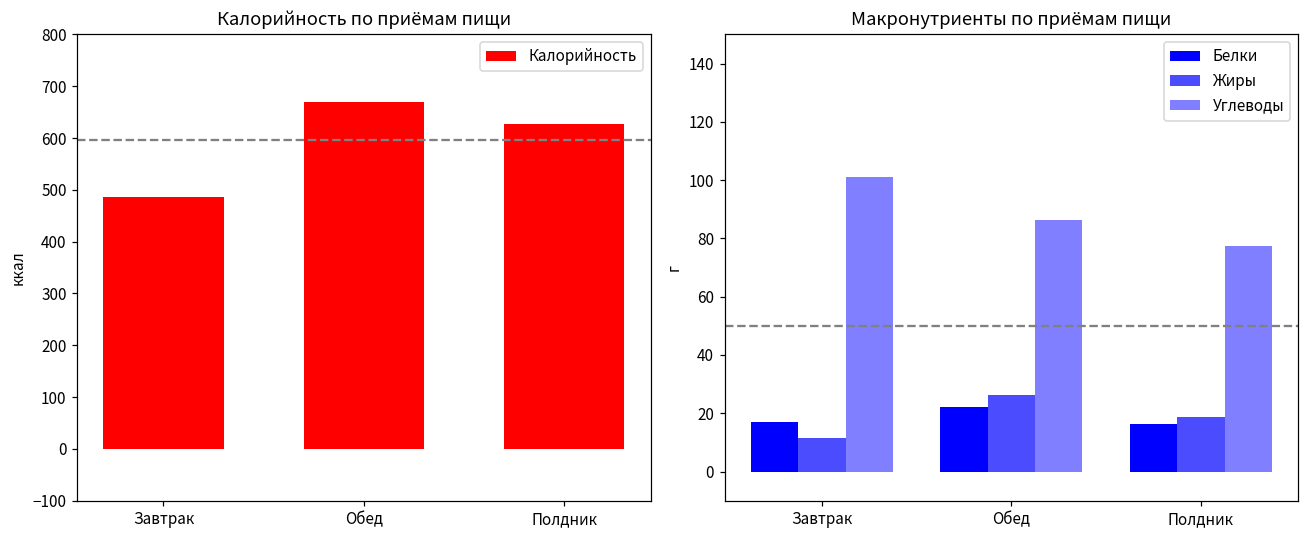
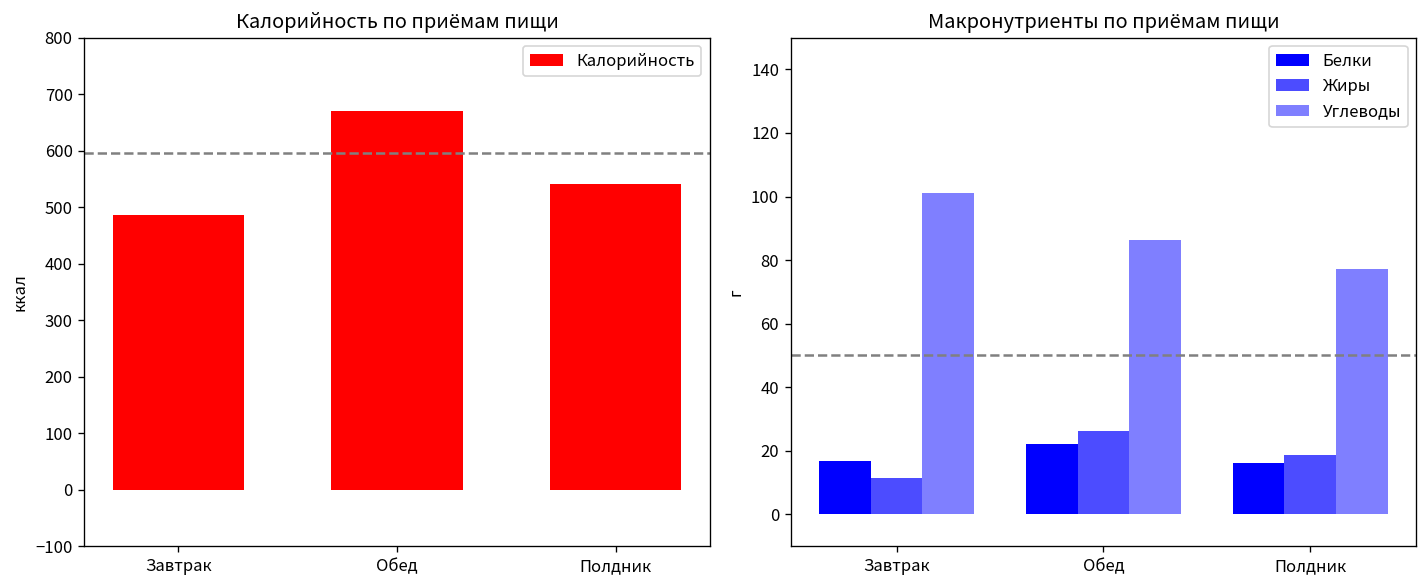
Калорийность по приёмам пищи, Полдник: 630 -> 540
